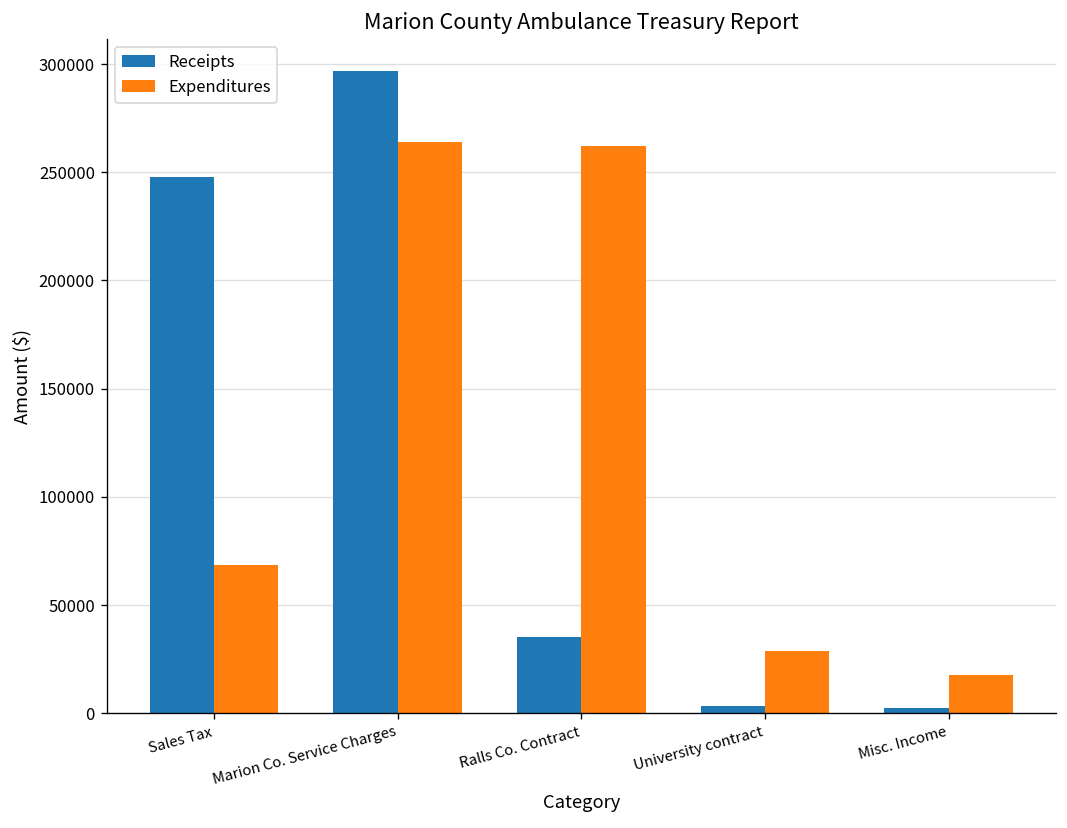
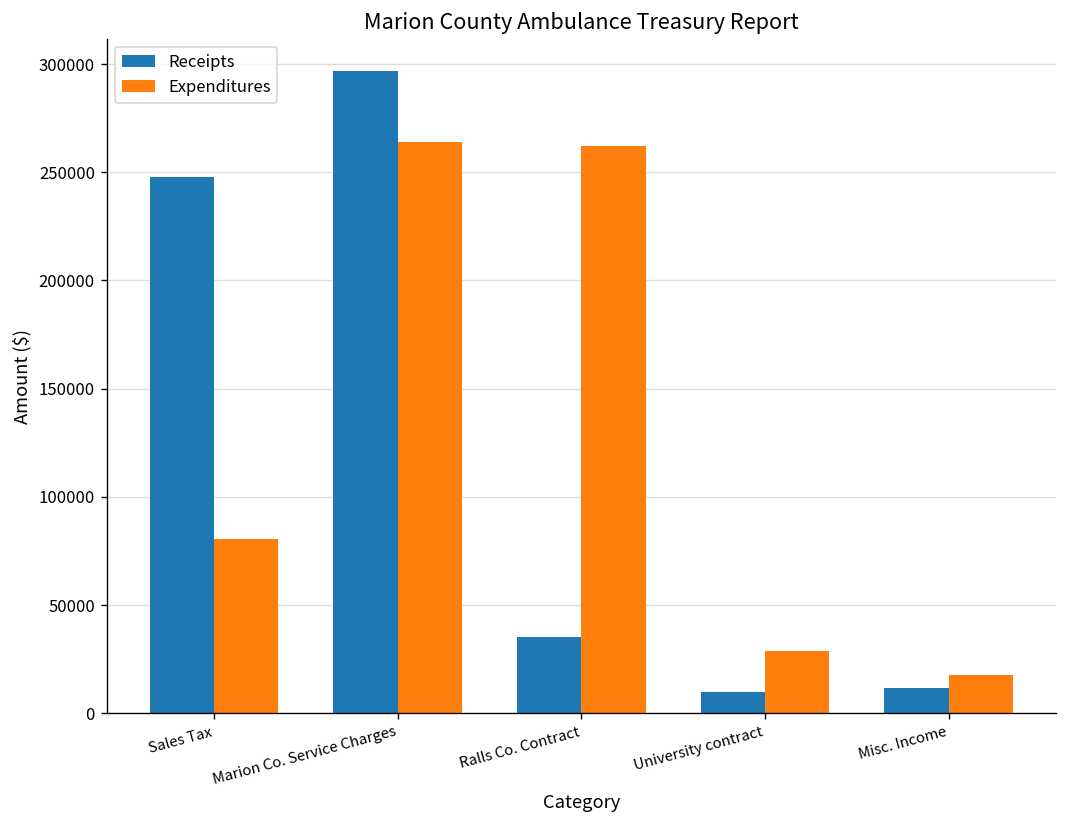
Expenditures, Sales Tax: 68000 -> 80000
Receipts, University contract: 3000 -> 10000
Receipts, Misc. Income: 3000 -> 12000
